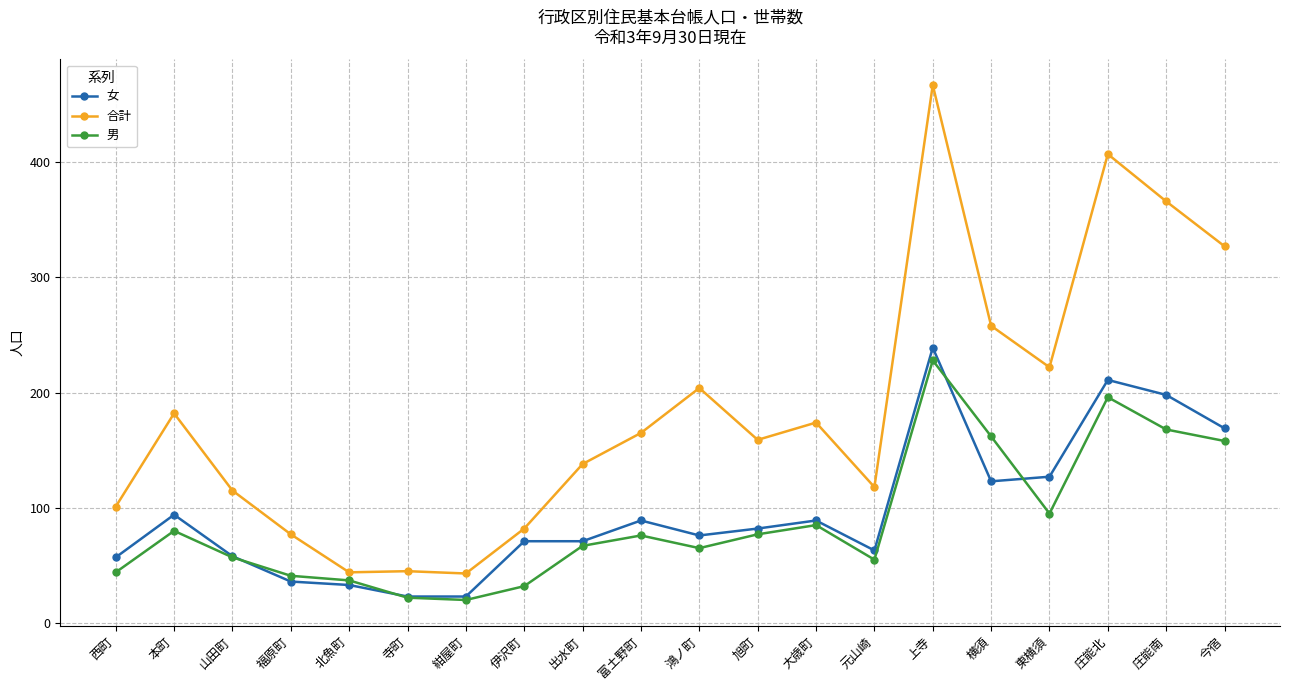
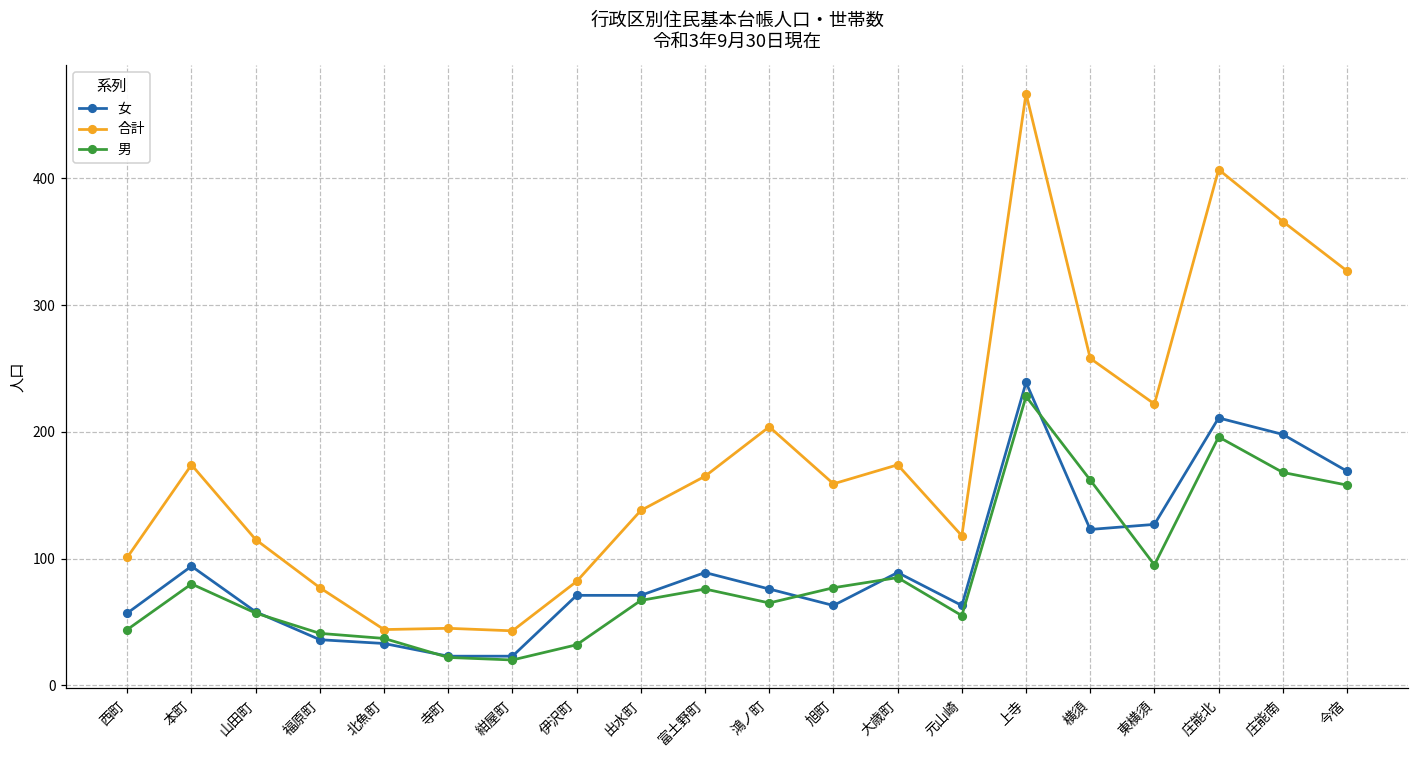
合計, 本町: 182 -> 174
女, 旭町: 82 -> 63
